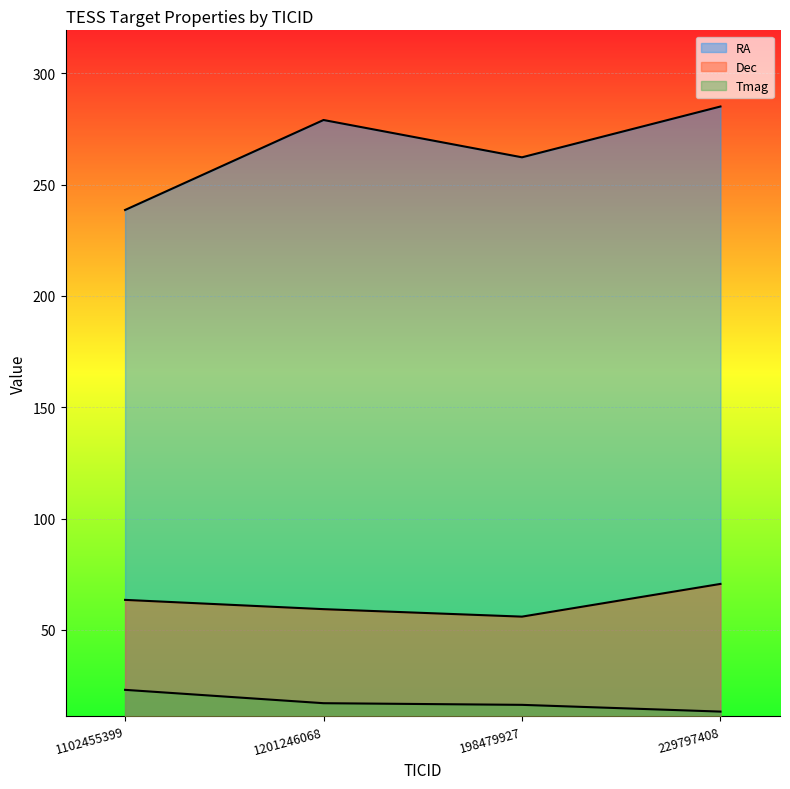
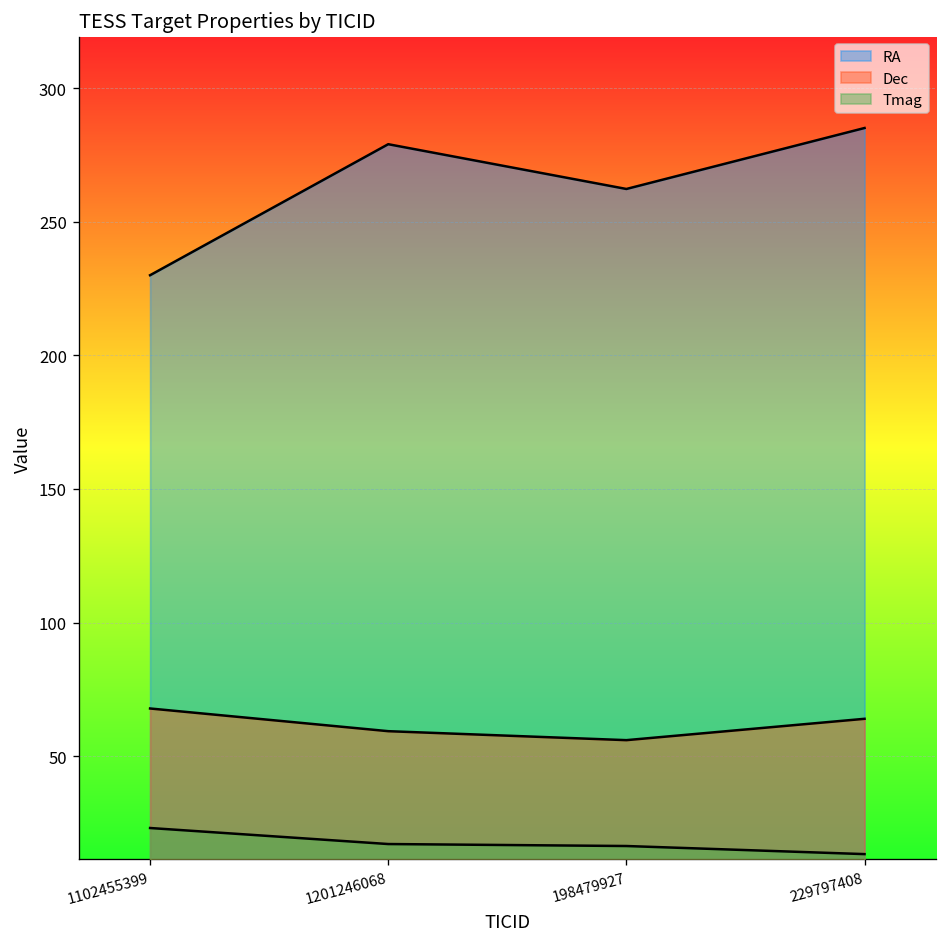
RA, 1102455399: 239 -> 230
Dec, 1102455399: 63 -> 68
Dec, 229797408: 71 -> 64
